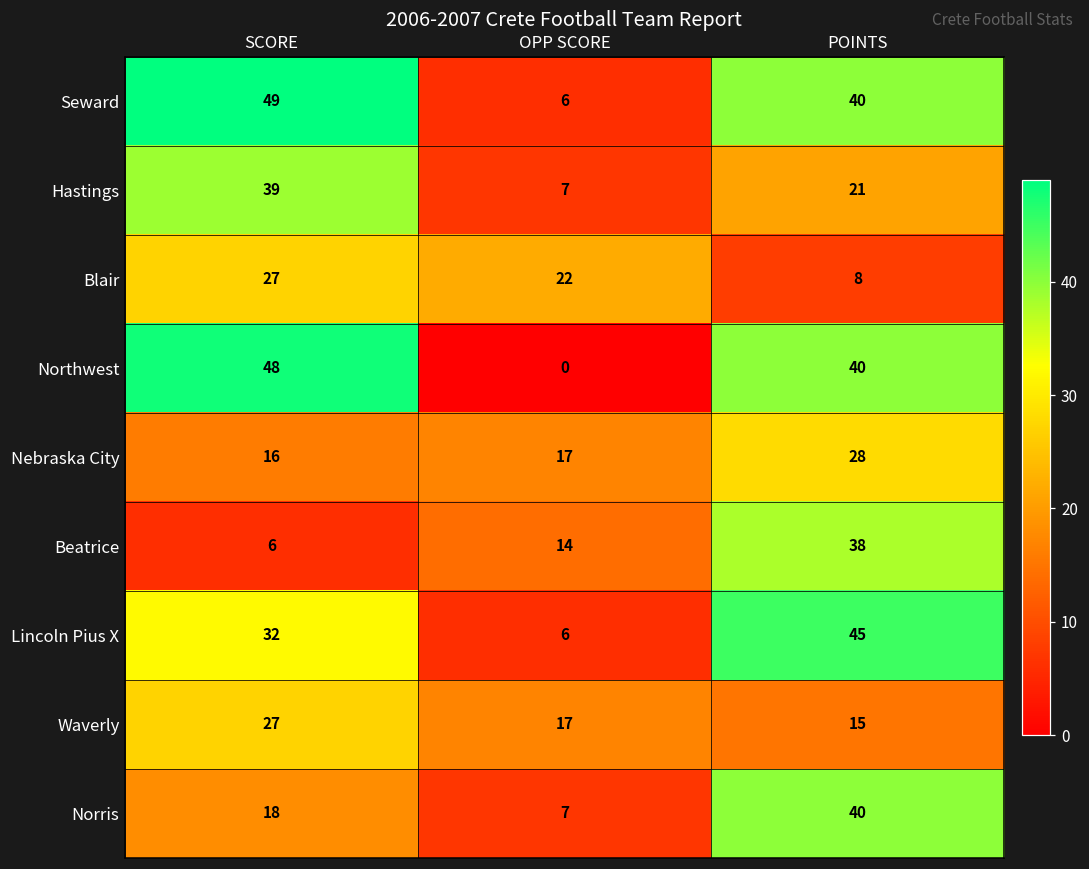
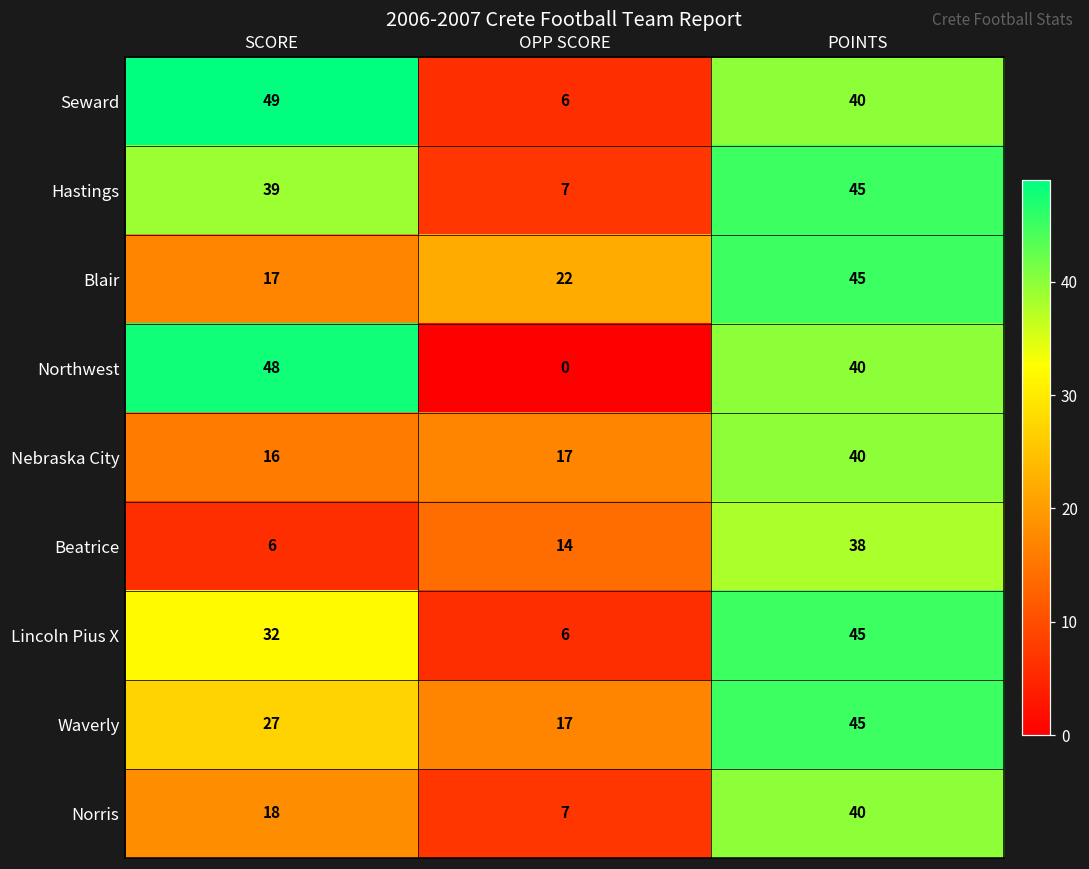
Hastings, POINTS: 21 -> 45
Blair, SCORE: 27 -> 17
Blair, POINTS: 8 -> 45
Nebraska City, POINTS: 28 -> 40
Waverly, POINTS: 15 -> 45
